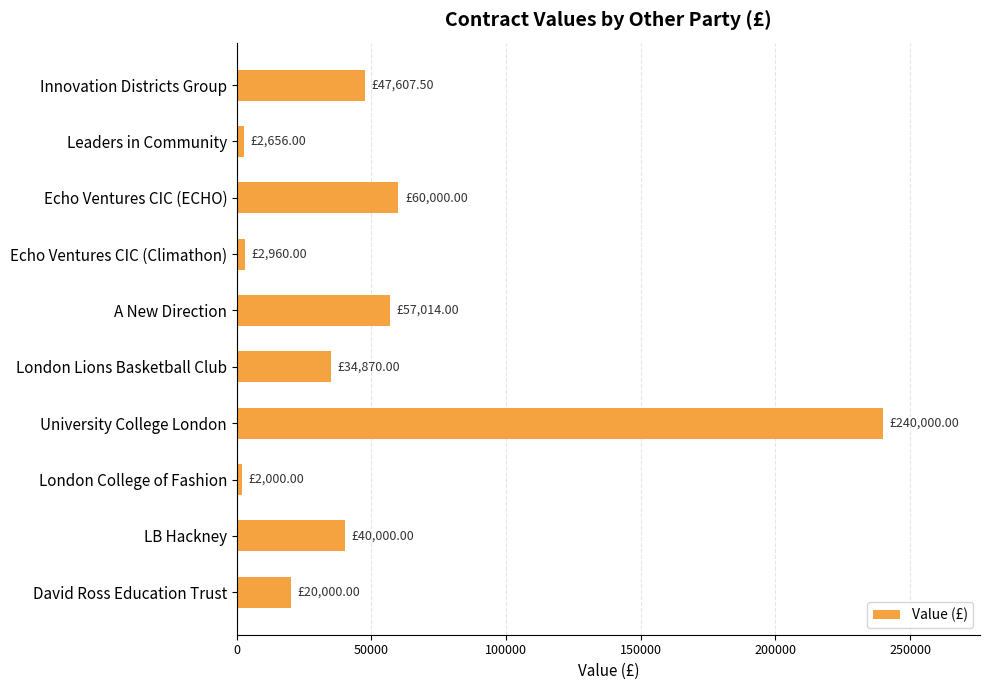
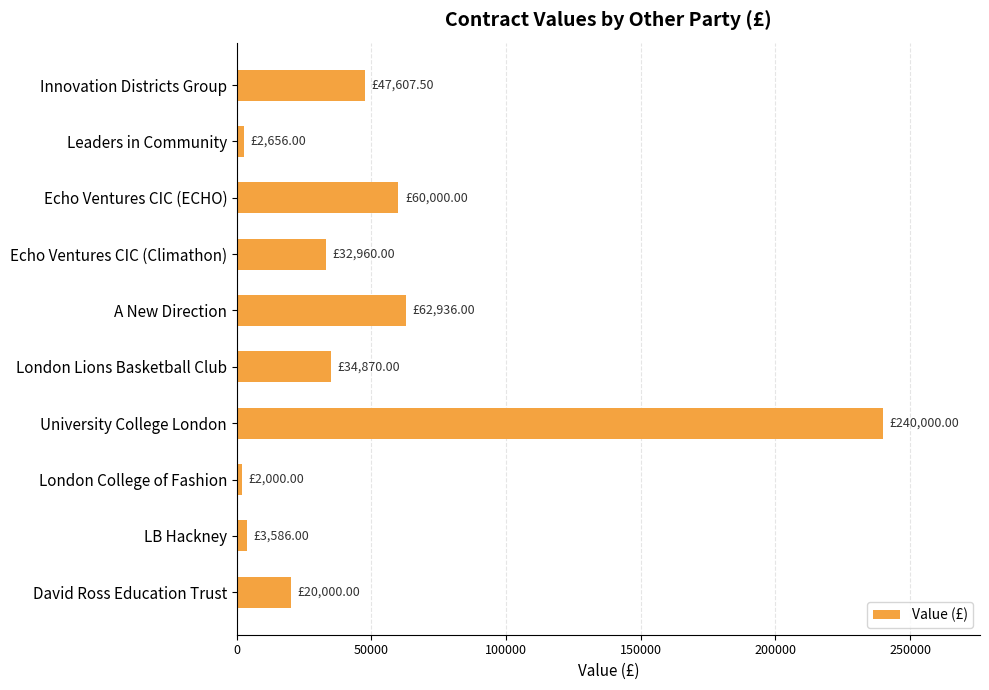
Echo Ventures CIC (Climathon): £2,960.00 -> £32,960.00
A New Direction: £57,014.00 -> £62,936.00
LB Hackney: £40,000.00 -> £3,586.00
